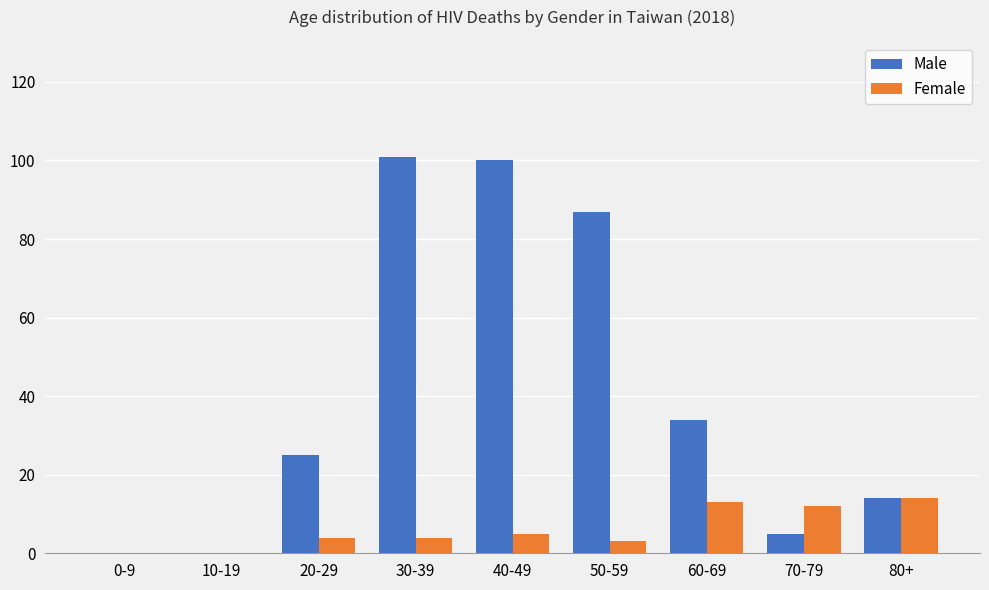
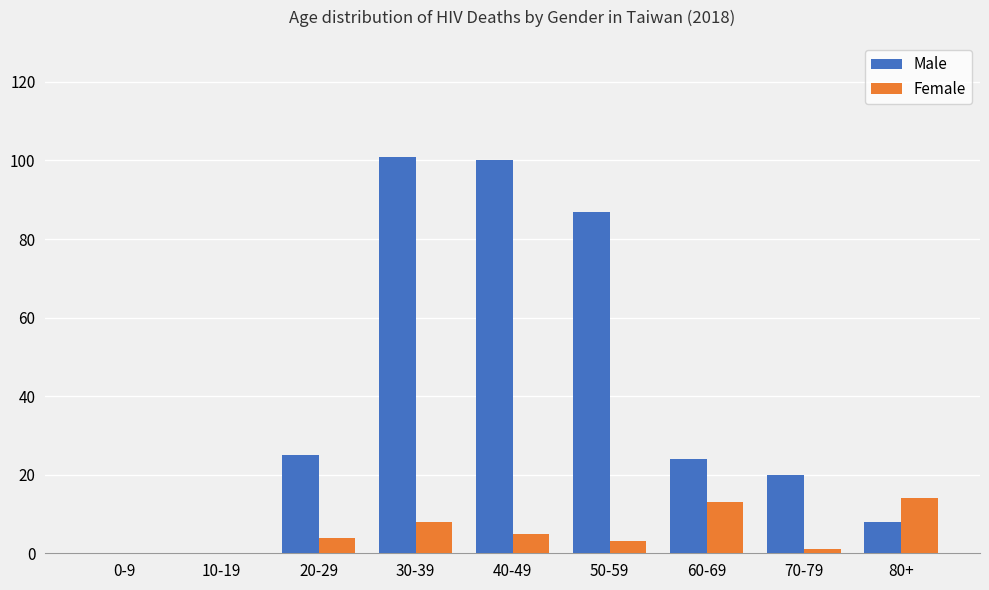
Female, 30-39: 4 -> 8
Male, 60-69: 34 -> 24
Male, 70-79: 5 -> 20
Female, 70-79: 12 -> 1
Male, 80+: 14 -> 8
